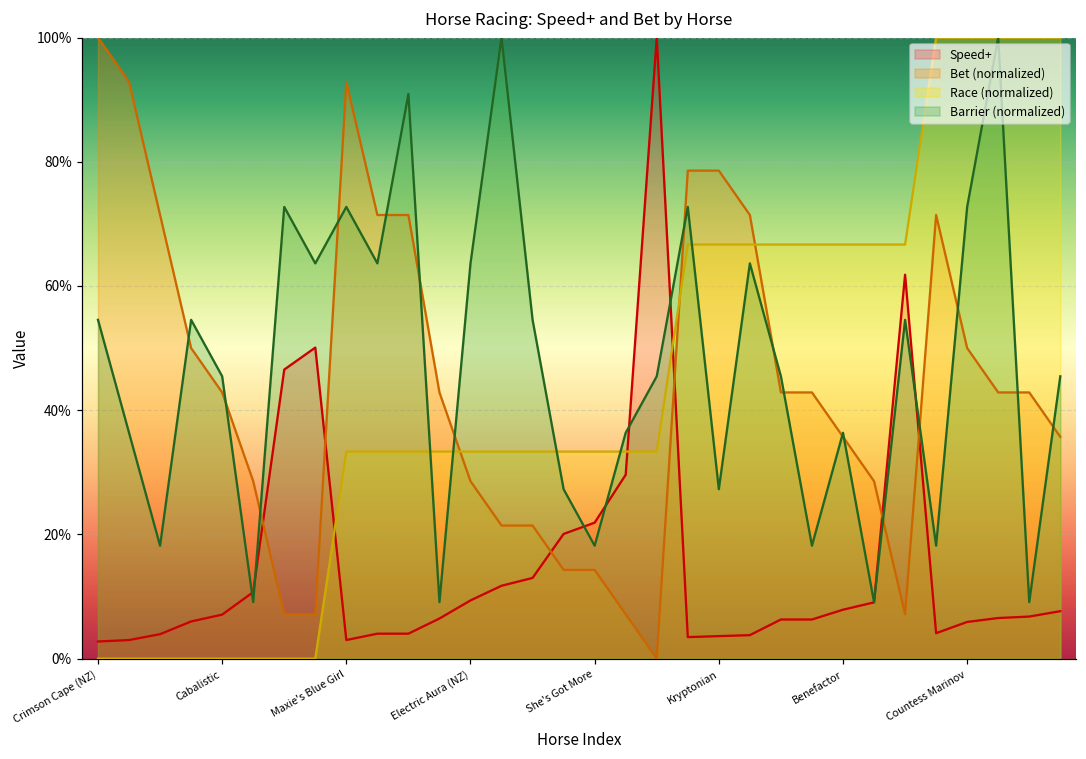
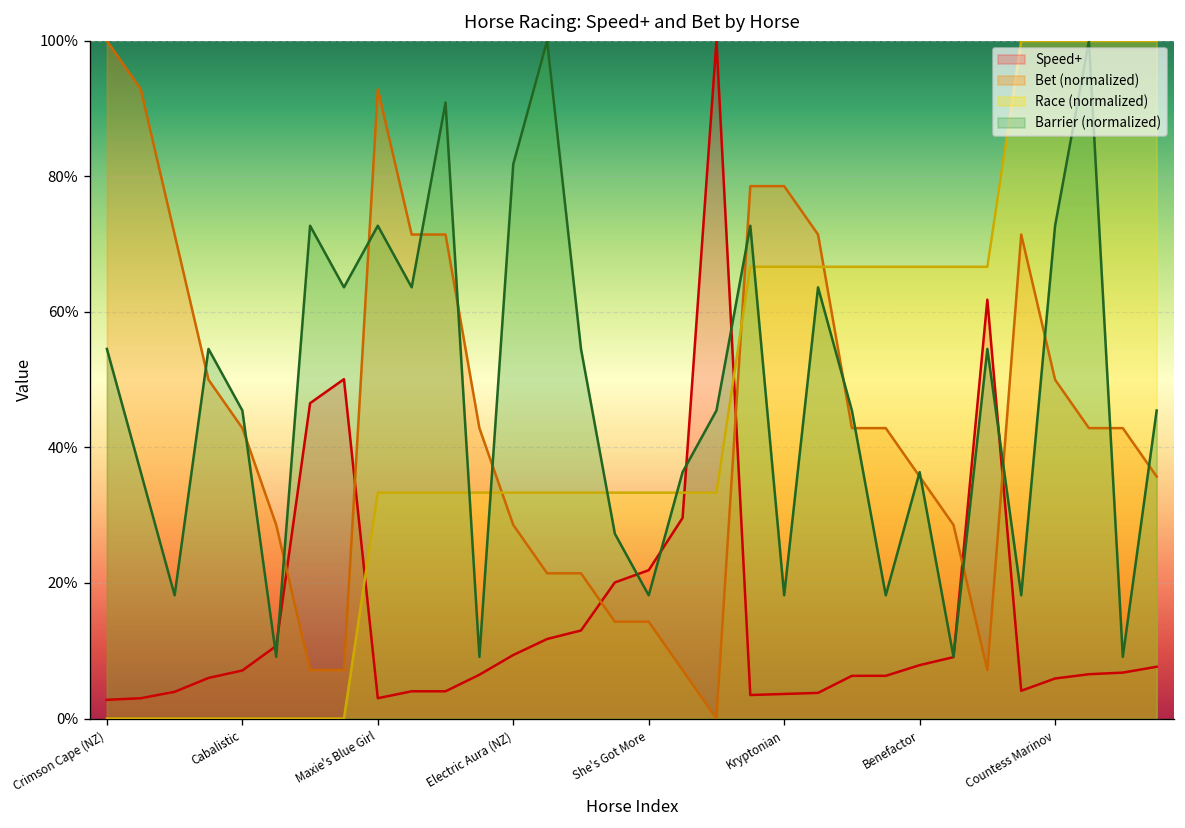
Barrier (normalized), Electric Aura (NZ): 64% -> 82%
Barrier (normalized), Kryptonian: 27% -> 18%
